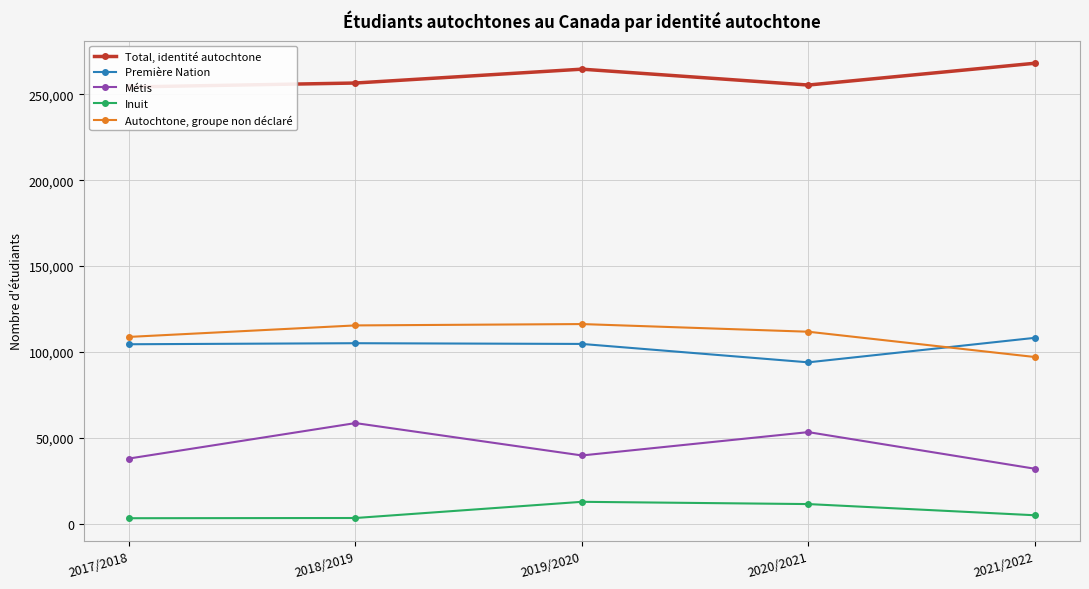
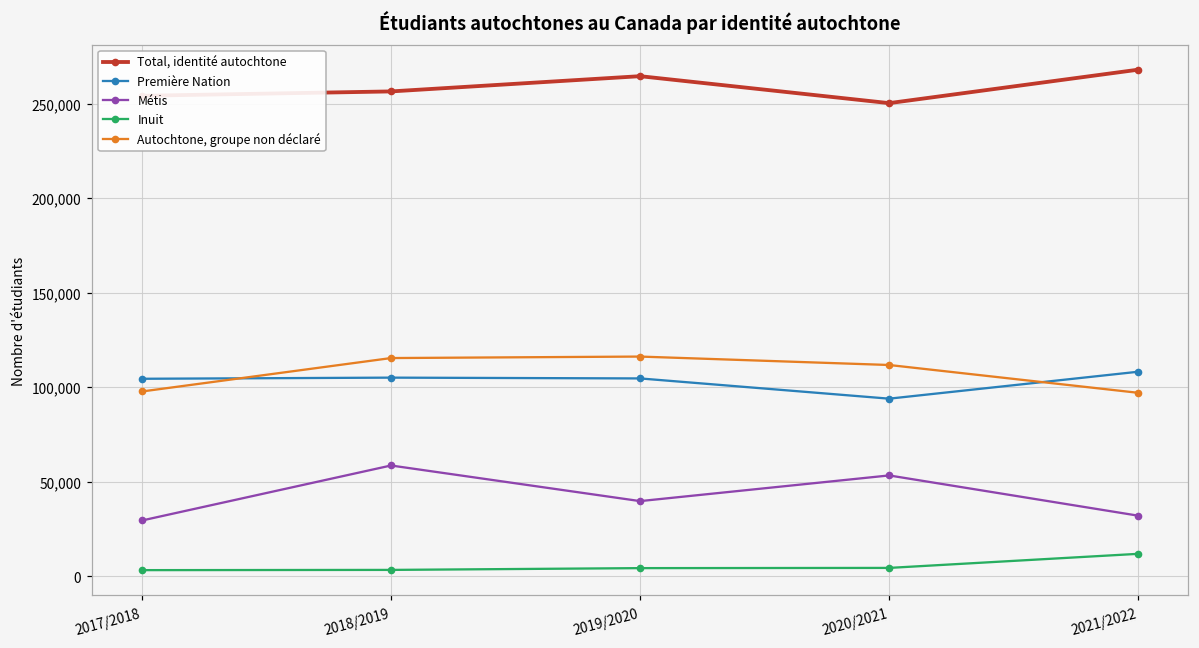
Métis, 2017/2018: 38,000 -> 29,000
Autochtone, groupe non déclaré, 2017/2018: 109,000 -> 98,000
Inuit, 2019/2020: 13,000 -> 4,000
Total, identité autochtone, 2020/2021: 255,000 -> 250,000
Inuit, 2020/2021: 11,000 -> 4,000
Inuit, 2021/2022: 5,000 -> 12,000
